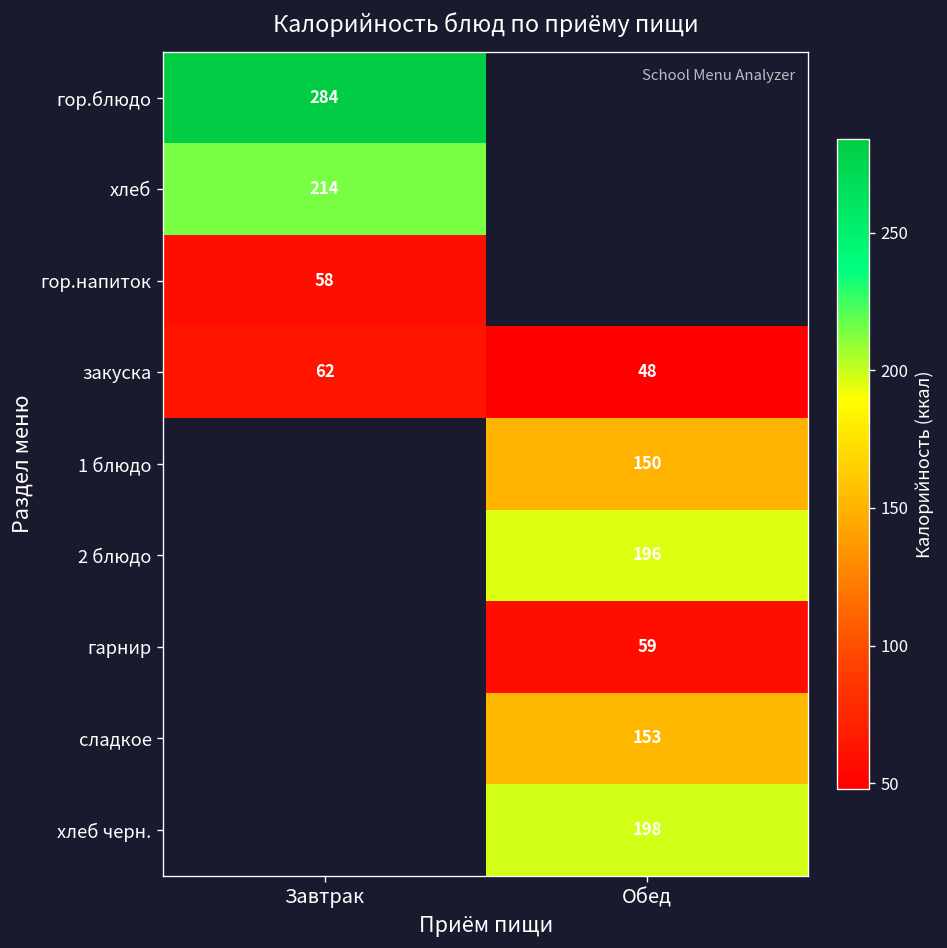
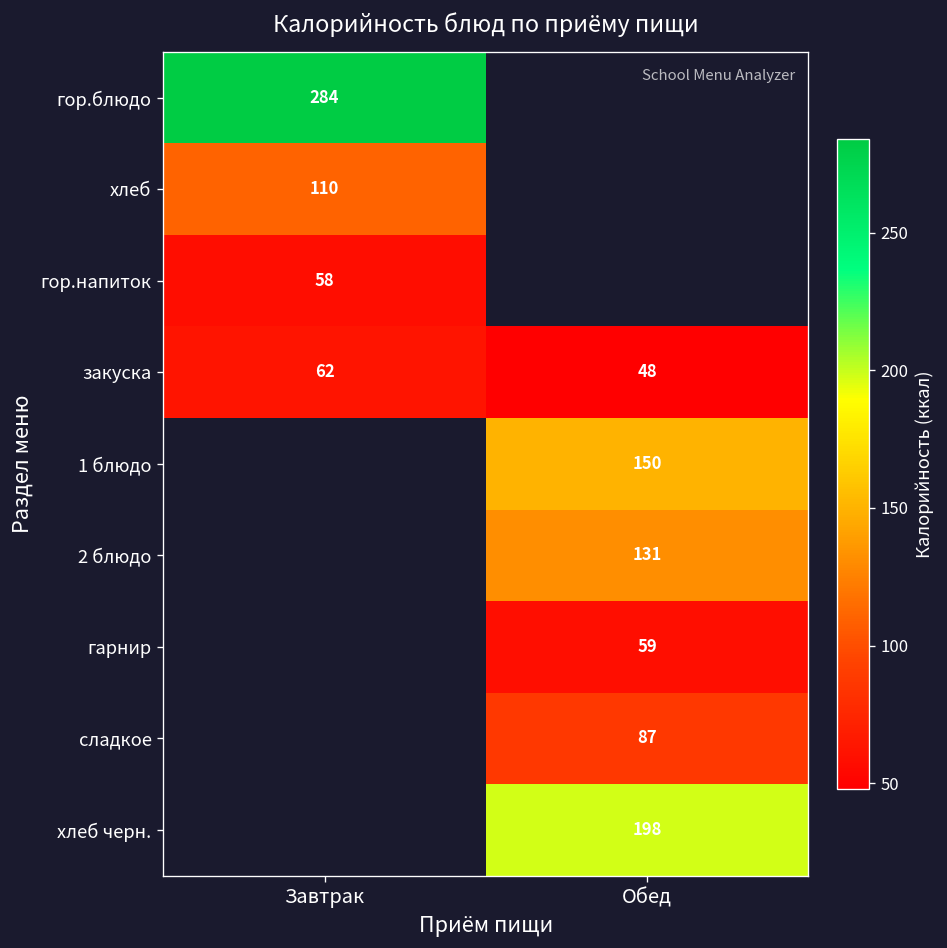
хлеб, Завтрак: 214 -> 110
2 блюдо, Обед: 196 -> 131
сладкое, Обед: 153 -> 87
